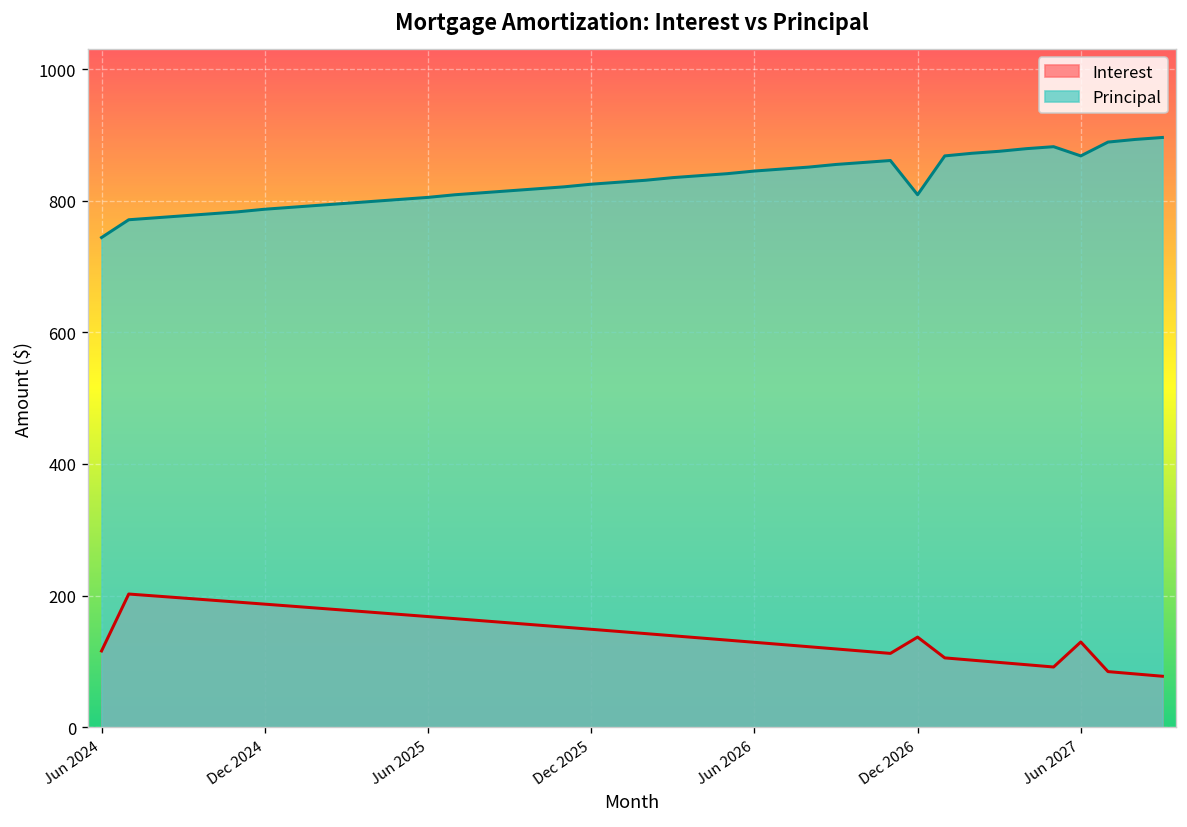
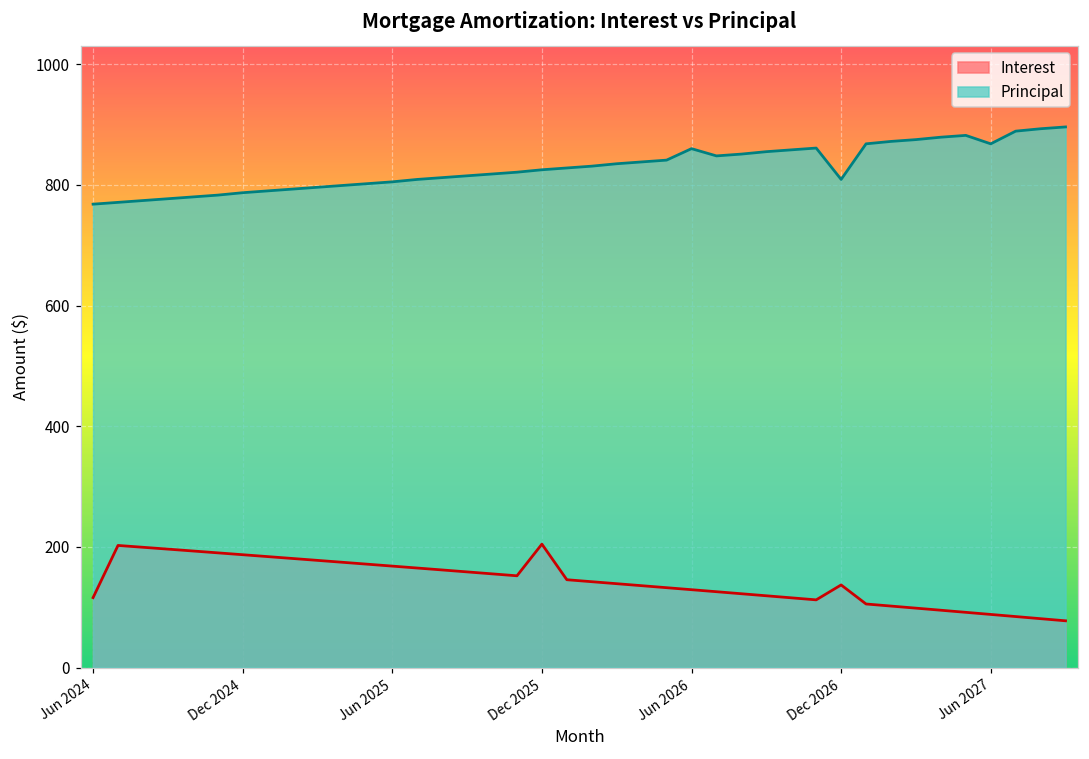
Principal, Jun 2024: 740 -> 770
Interest, Dec 2025: 150 -> 200
Principal, Jun 2026: 850 -> 860
Interest, Jun 2027: 130 -> 90
